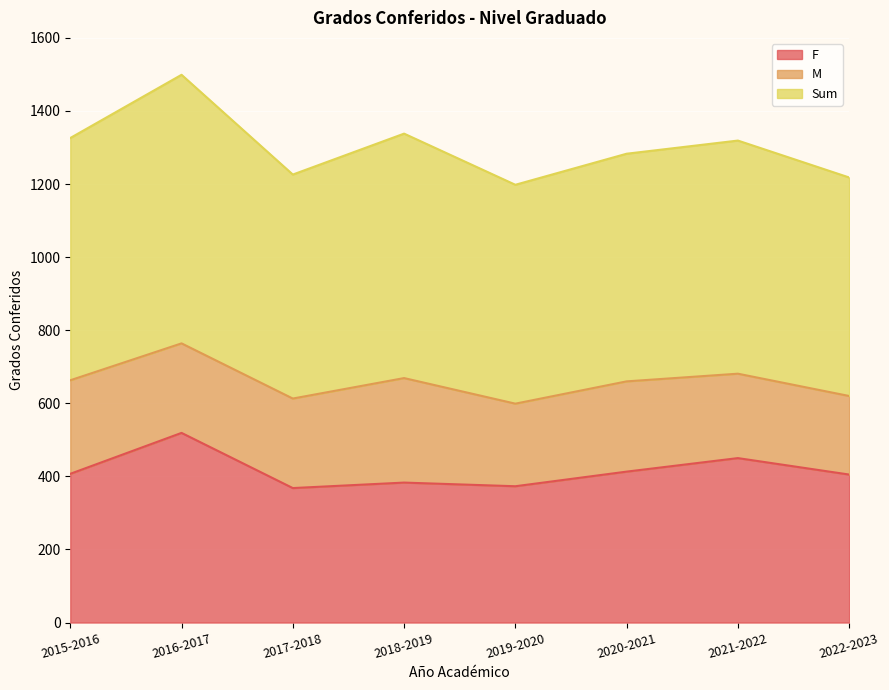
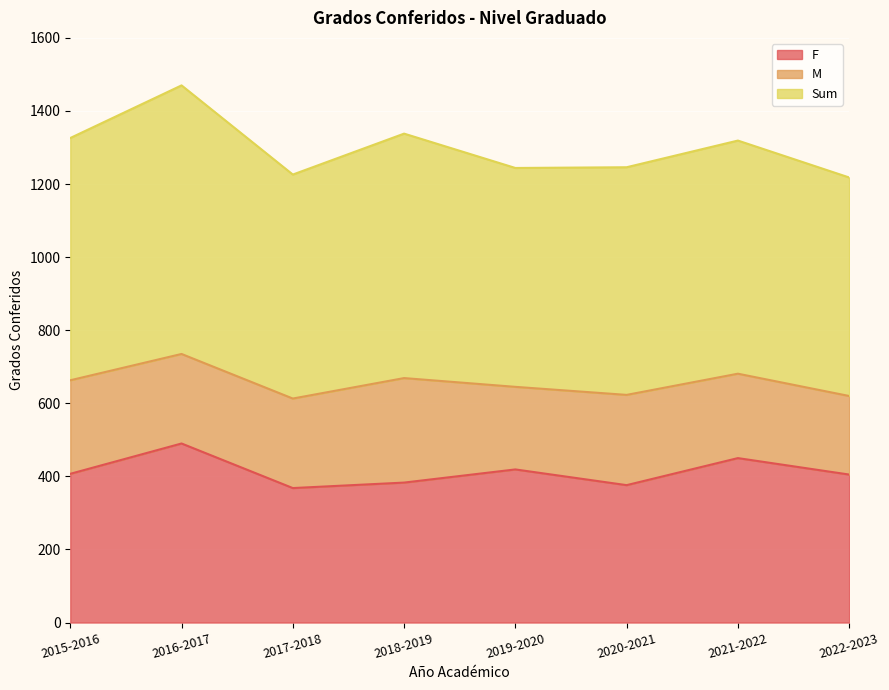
F, 2016-2017: 520 -> 490
F, 2019-2020: 370 -> 420
F, 2020-2021: 410 -> 380
